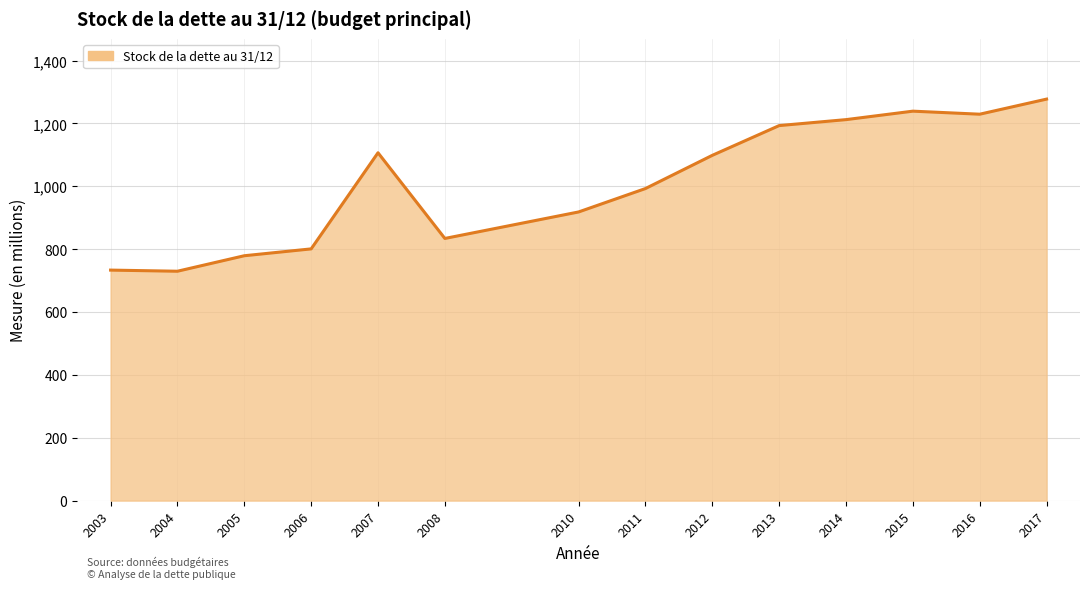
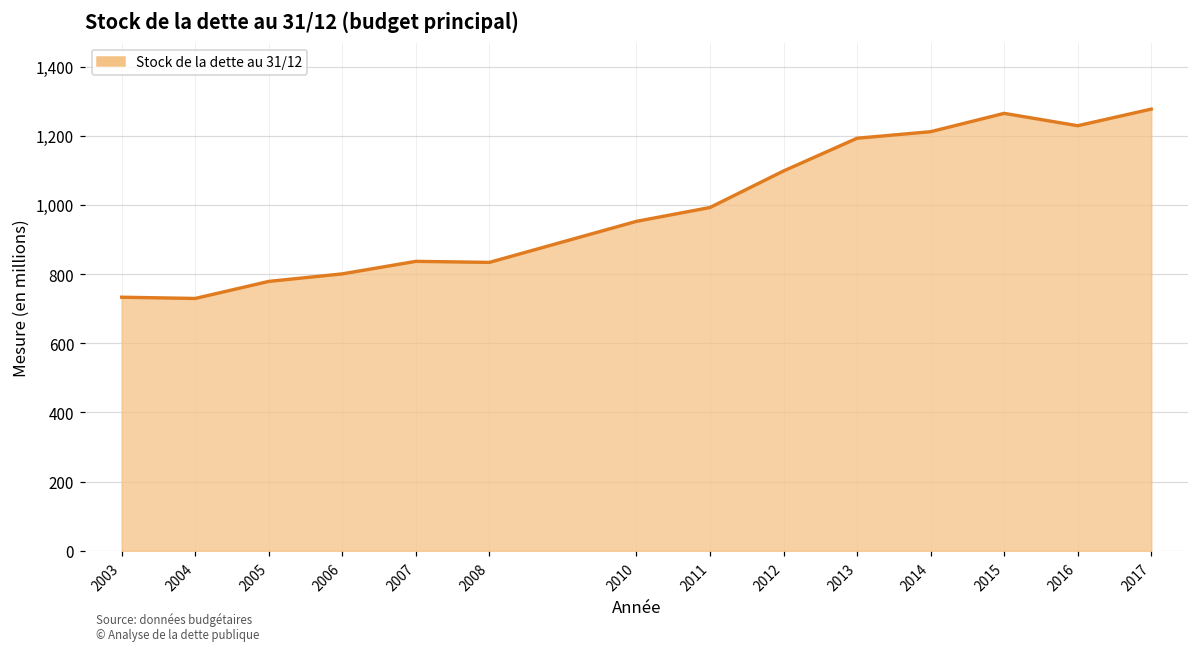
2007: 1,110 -> 840
2010: 920 -> 950
2015: 1,240 -> 1,270
